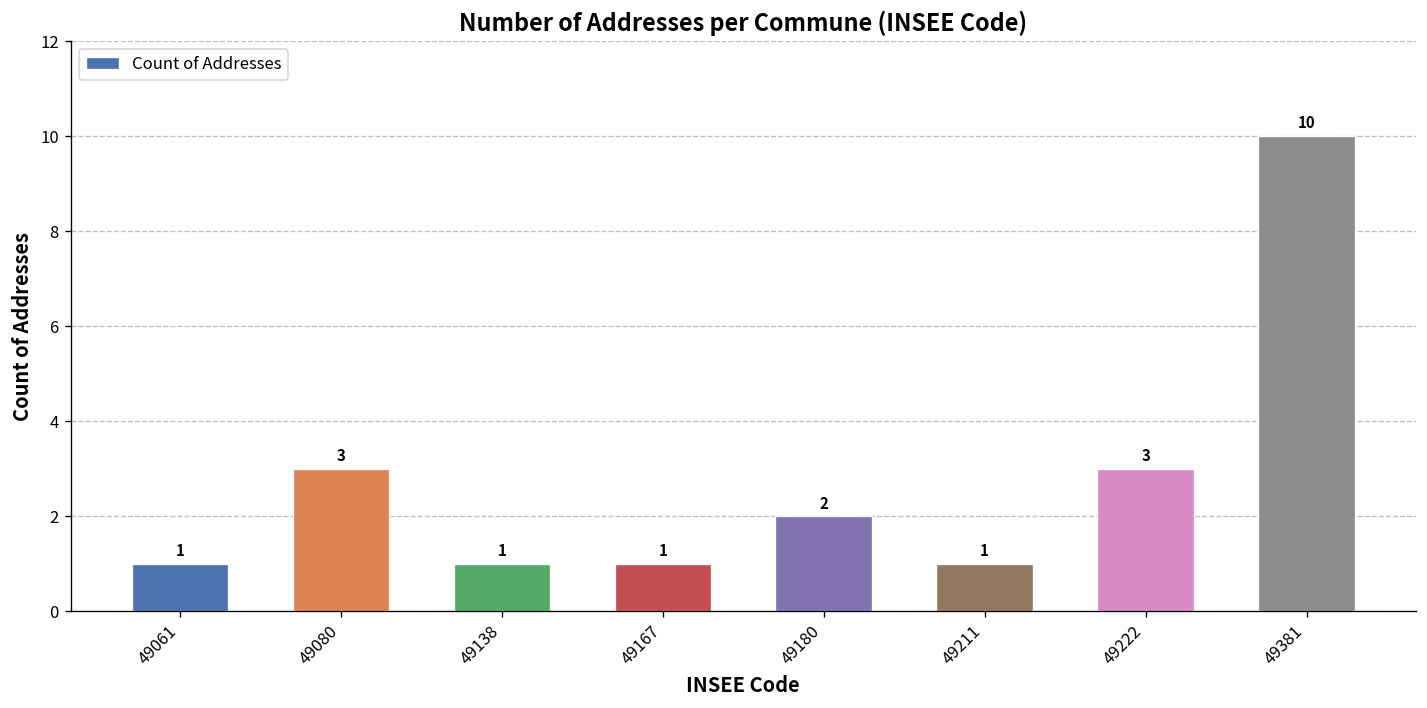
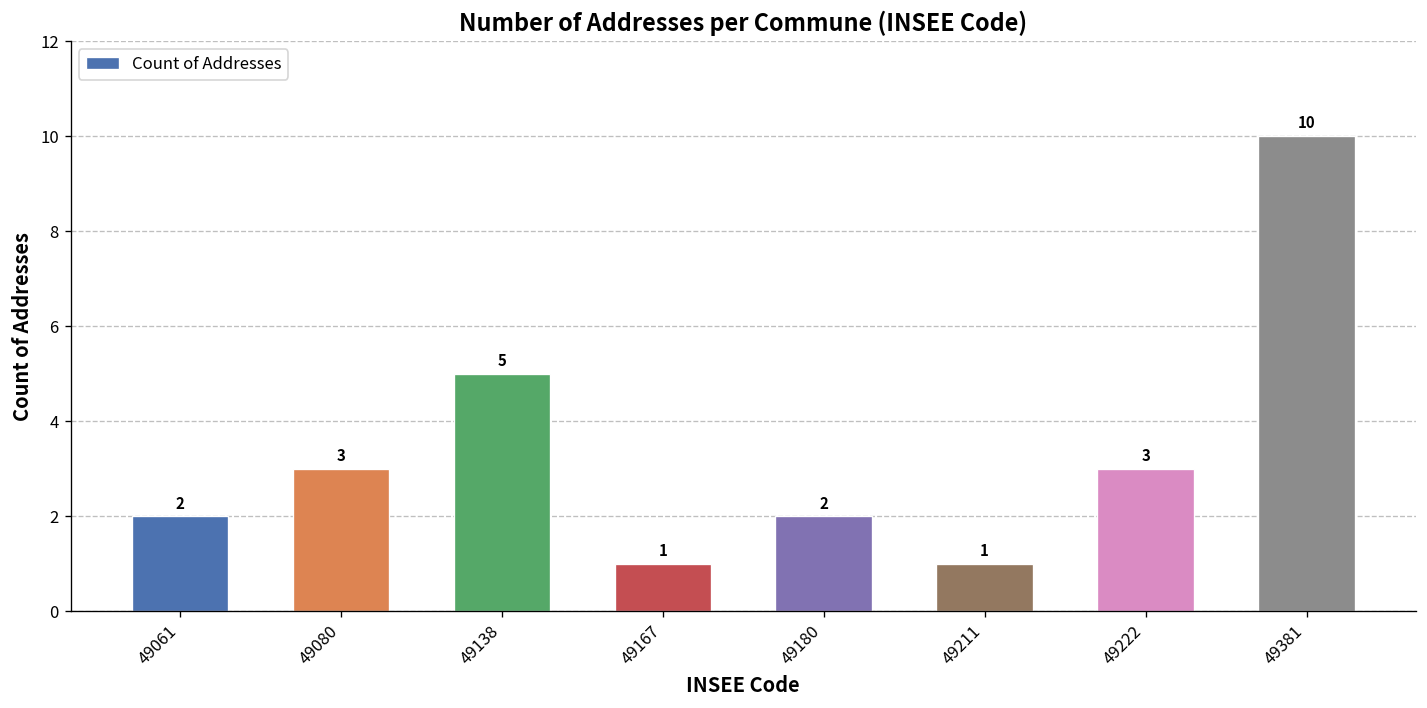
49061: 1 -> 2
49138: 1 -> 5
